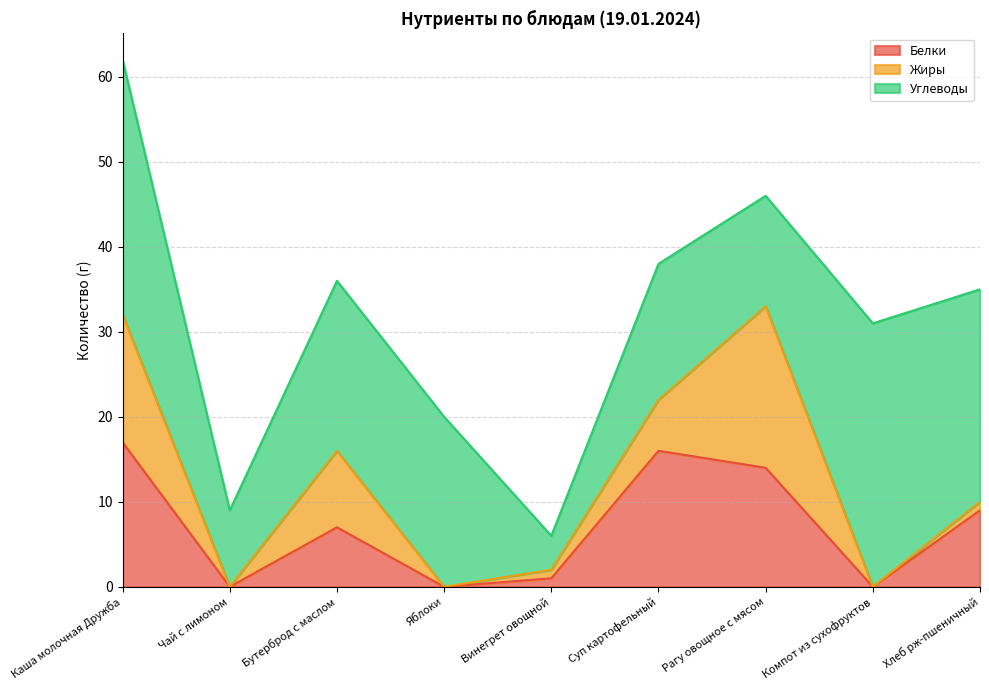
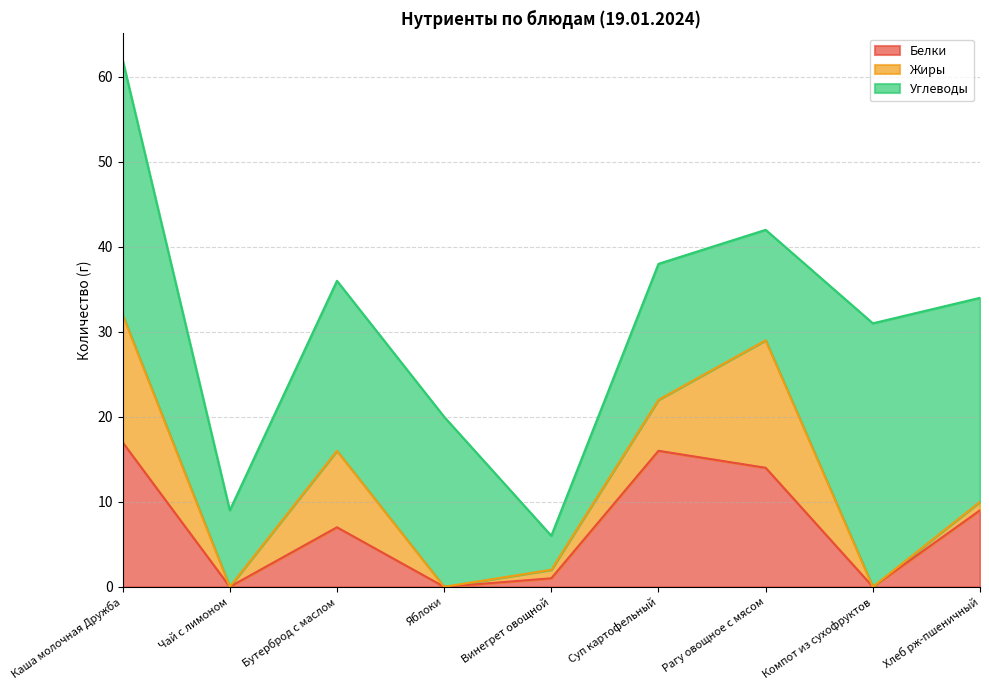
Жиры, Рагу овощное с мясом: 19 -> 15
Углеводы, Хлеб рж-пшеничный: 25 -> 24
